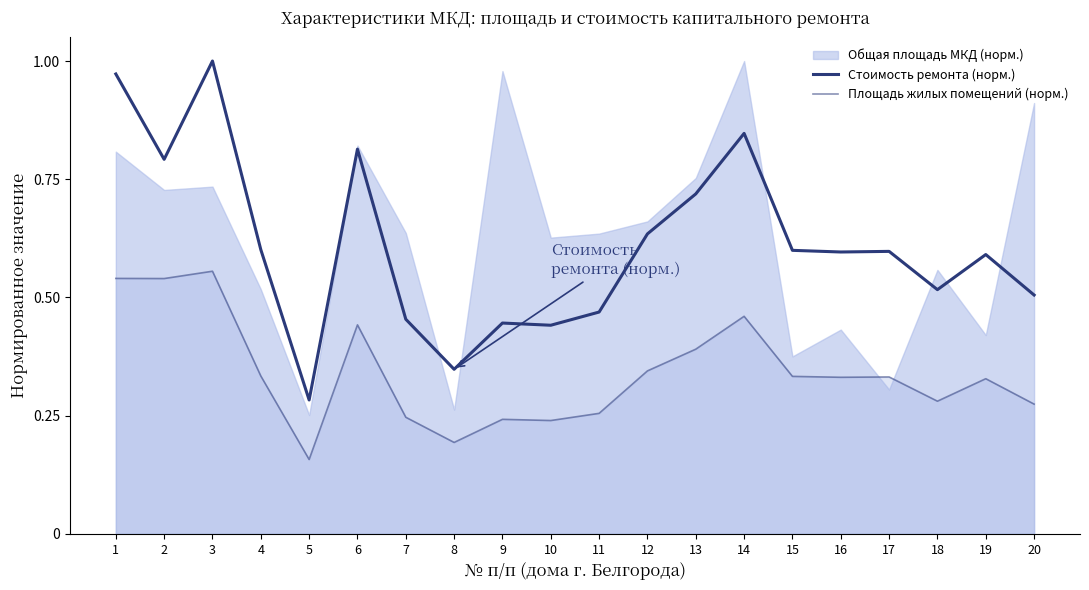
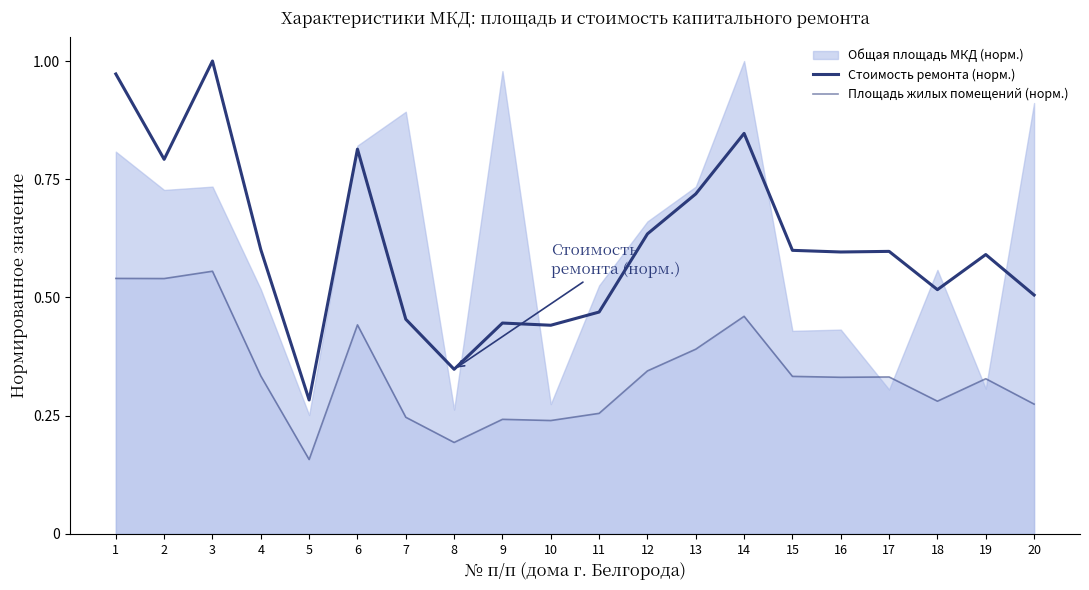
Общая площадь МКД (норм.), 7: 0.64 -> 0.89
Общая площадь МКД (норм.), 10: 0.63 -> 0.27
Общая площадь МКД (норм.), 11: 0.64 -> 0.53
Общая площадь МКД (норм.), 13: 0.75 -> 0.73
Общая площадь МКД (норм.), 15: 0.38 -> 0.43
Общая площадь МКД (норм.), 19: 0.42 -> 0.31
